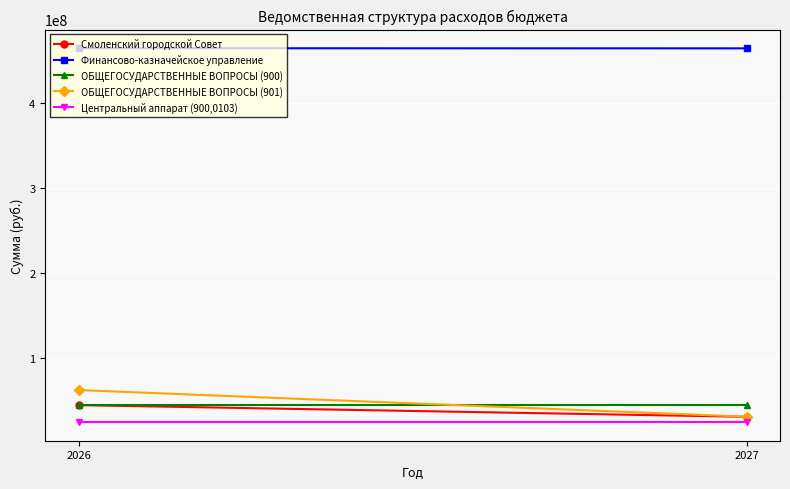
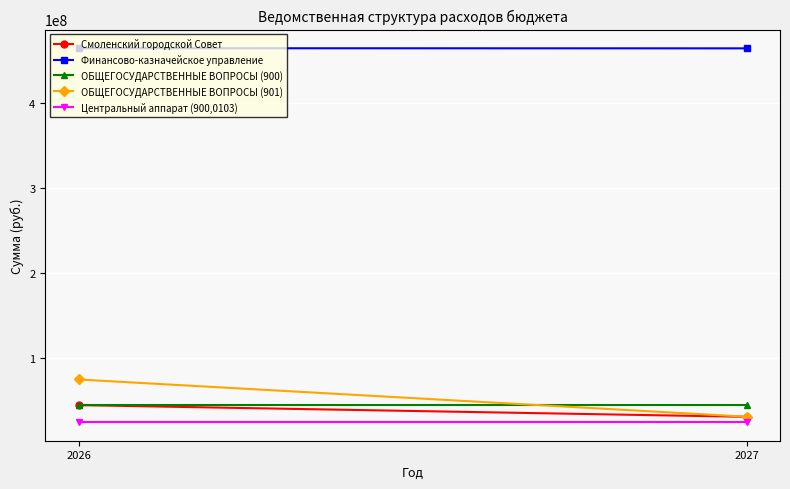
ОБЩЕГОСУДАРСТВЕННЫЕ ВОПРОСЫ (901), 2026: 60000000 -> 80000000
